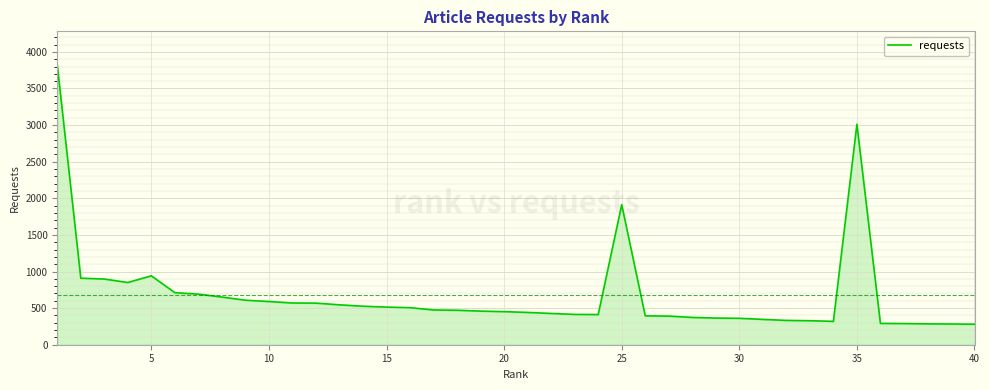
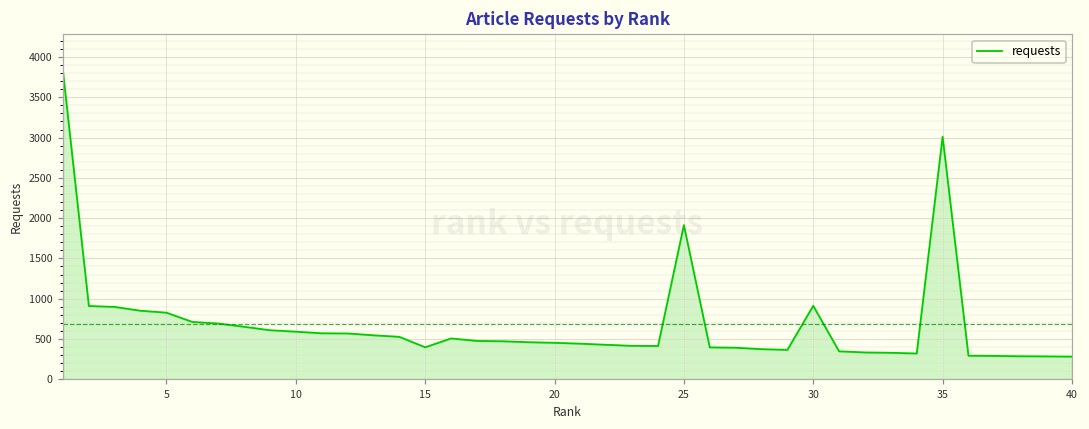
5: 900 -> 800
15: 500 -> 400
30: 400 -> 900
